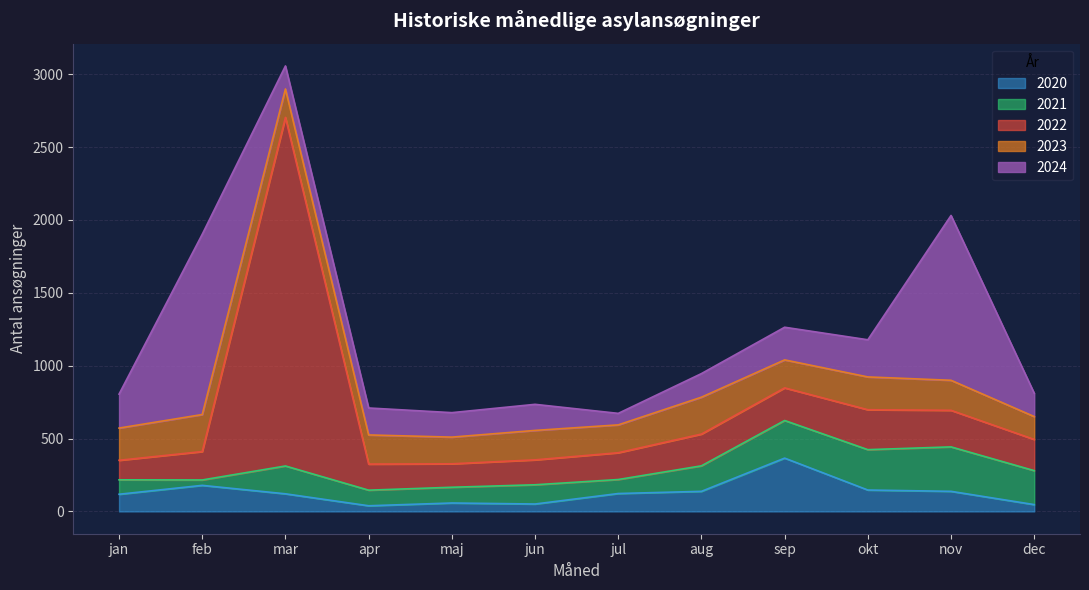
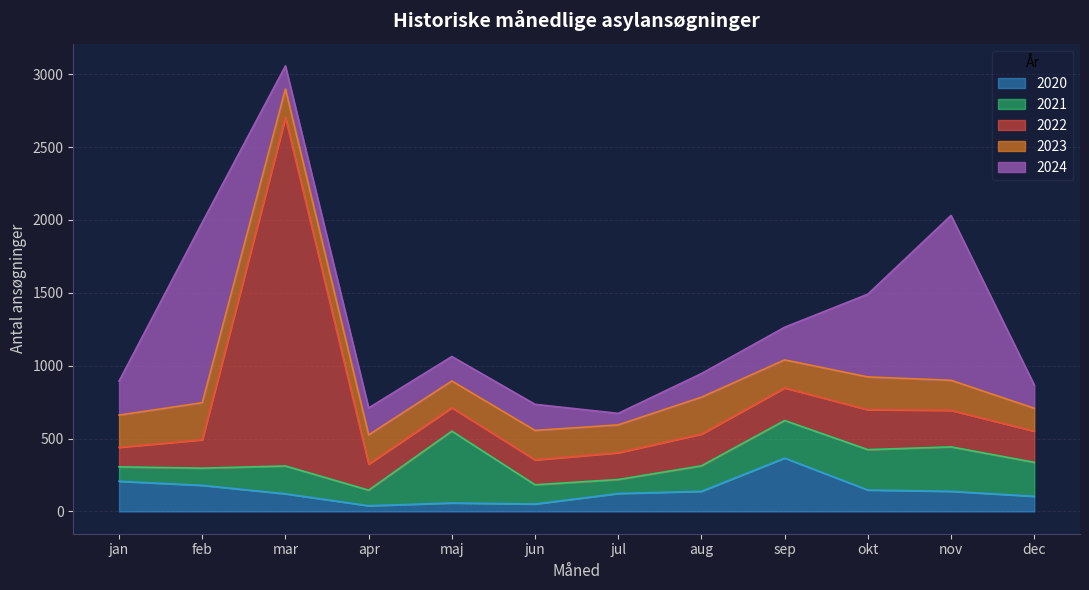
2020, jan: 120 -> 210
2021, feb: 40 -> 120
2021, maj: 110 -> 490
2024, okt: 260 -> 570
2020, dec: 50 -> 100
